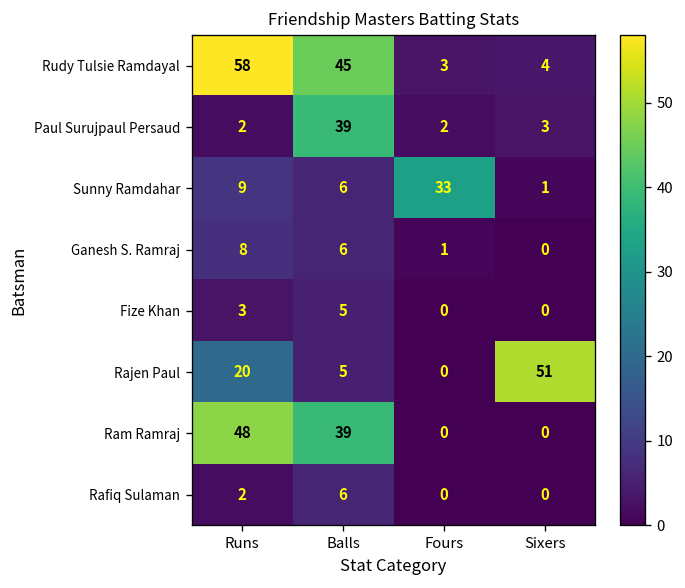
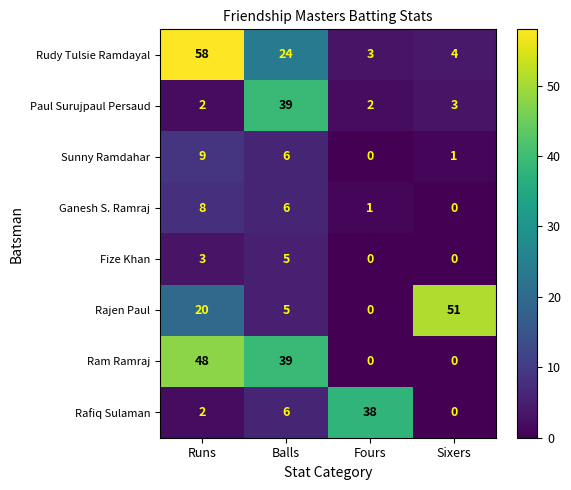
Rudy Tulsie Ramdayal, Balls: 45 -> 24
Sunny Ramdahar, Fours: 33 -> 0
Rafiq Sulaman, Fours: 0 -> 38
